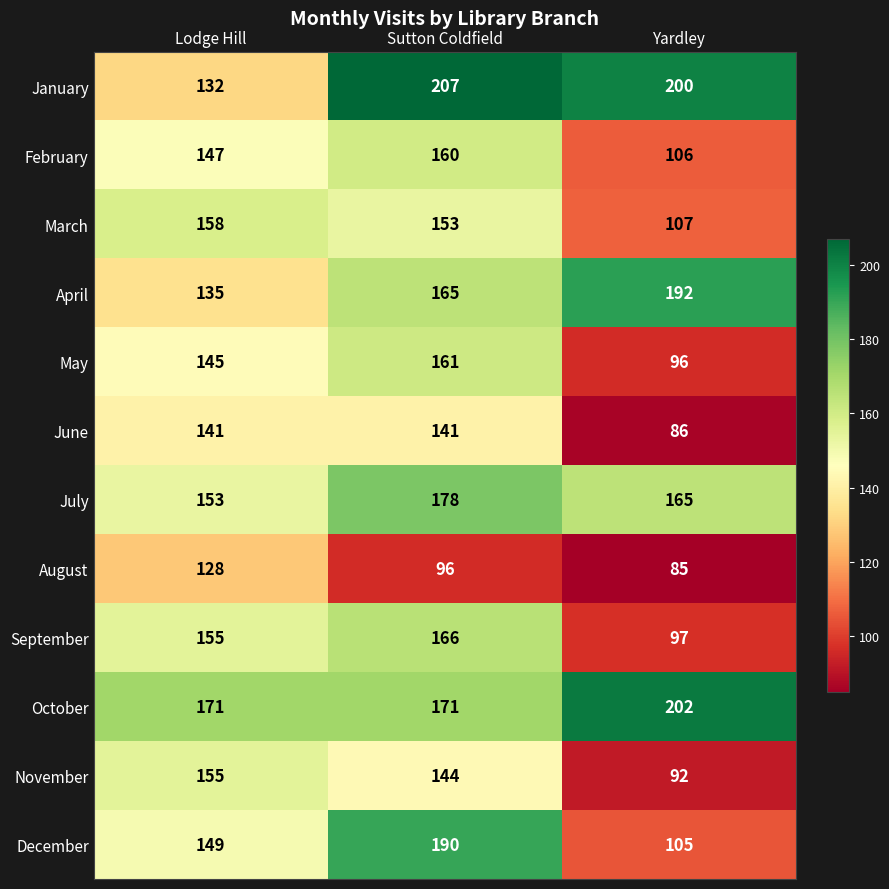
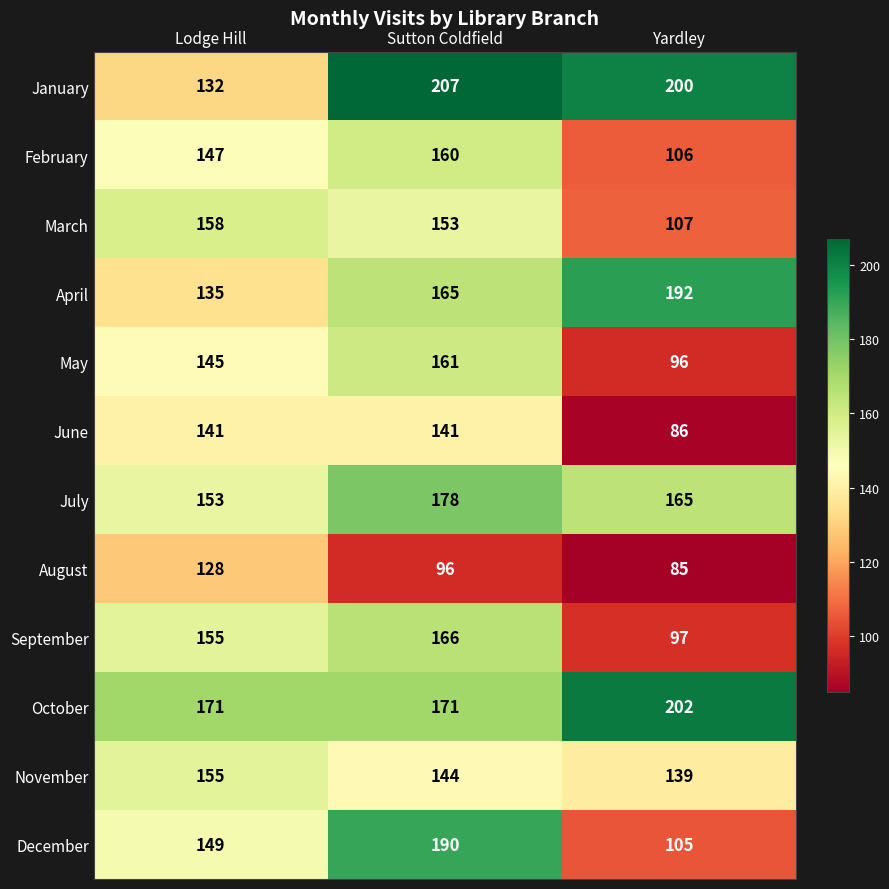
November, Yardley: 92 -> 139
